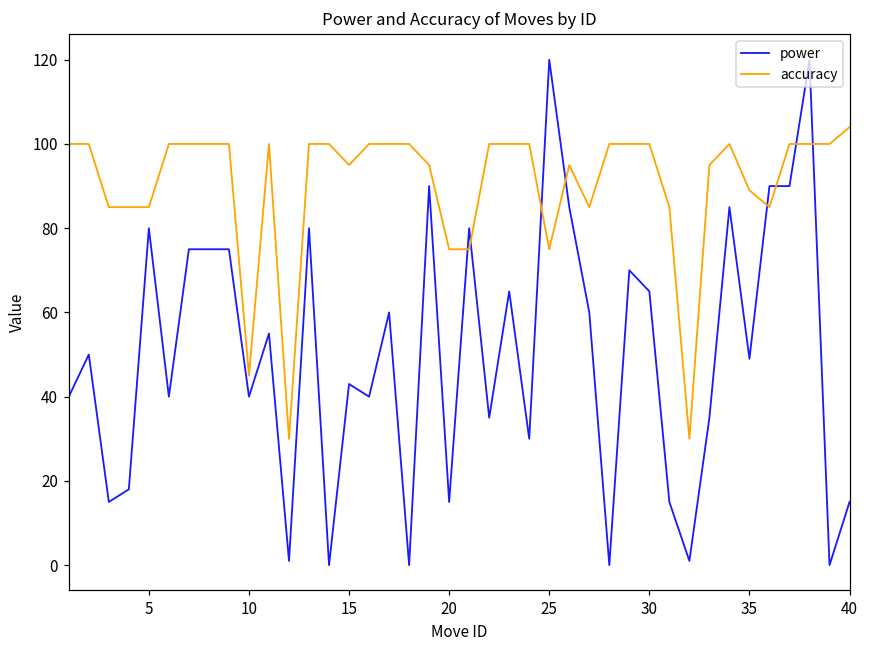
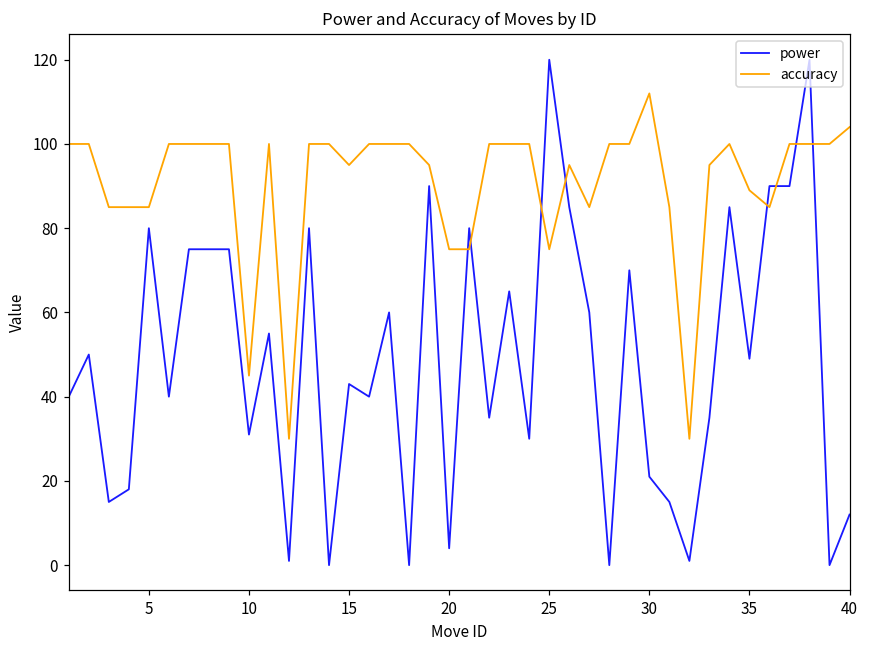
power, 10: 40 -> 31
power, 20: 15 -> 4
power, 30: 65 -> 21
accuracy, 30: 100 -> 112
power, 40: 15 -> 12
